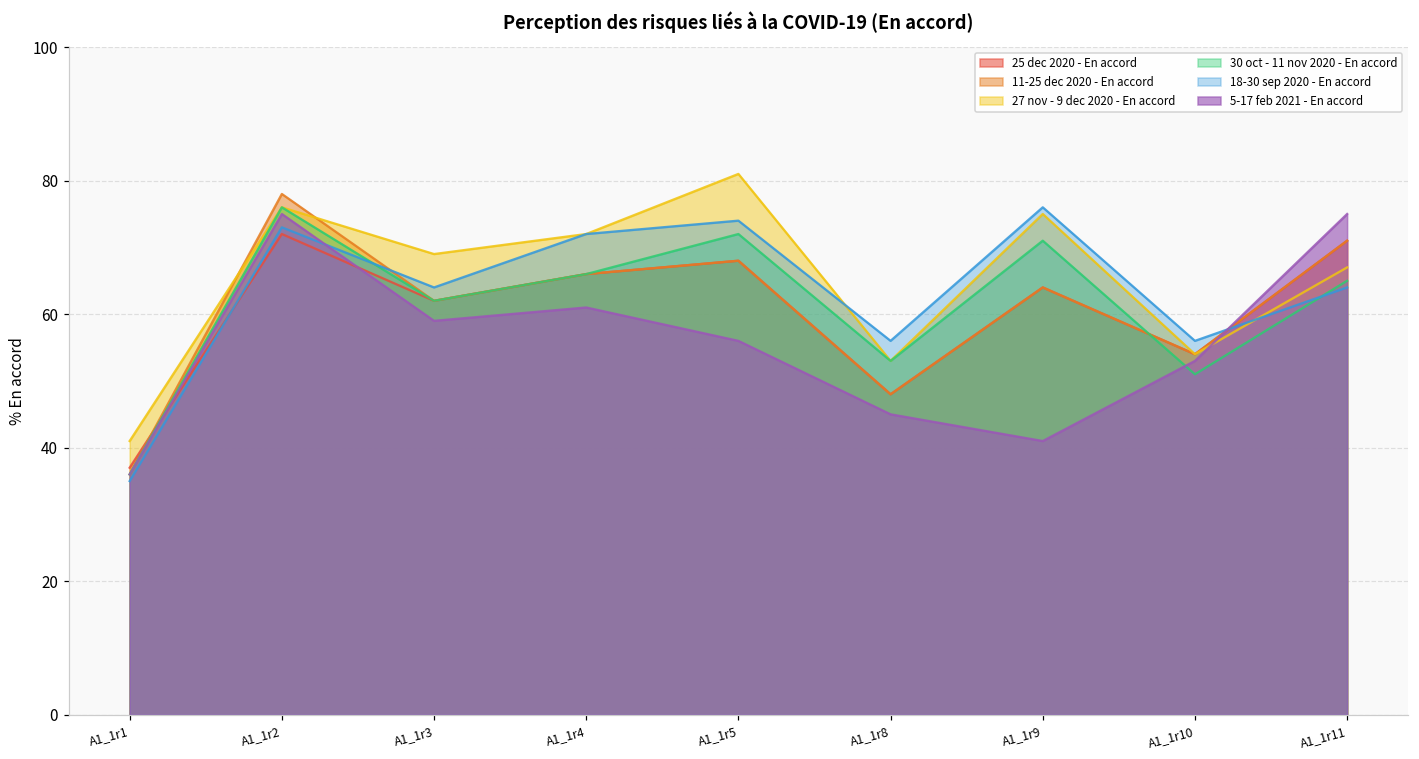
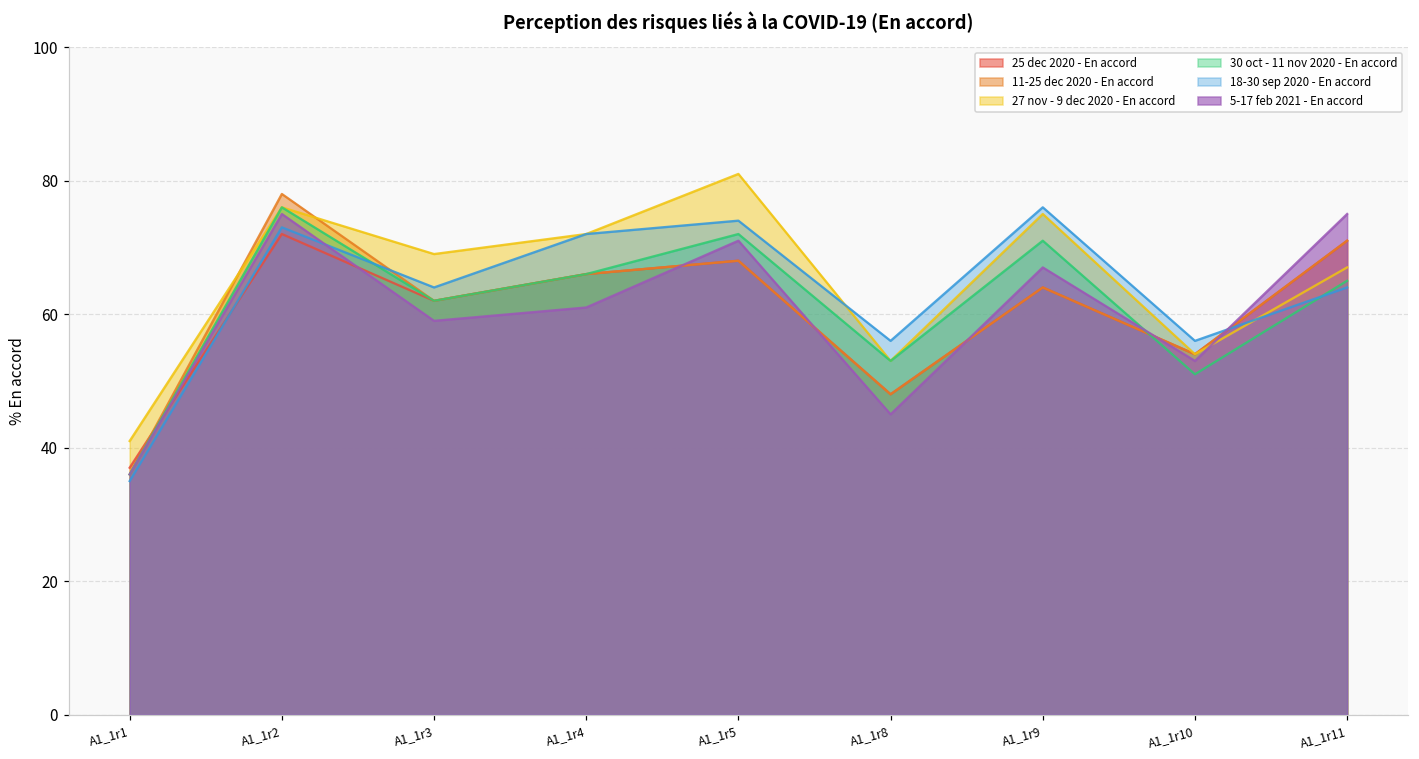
5-17 feb 2021 - En accord, A1_1r5: 56 -> 71
5-17 feb 2021 - En accord, A1_1r9: 41 -> 67
